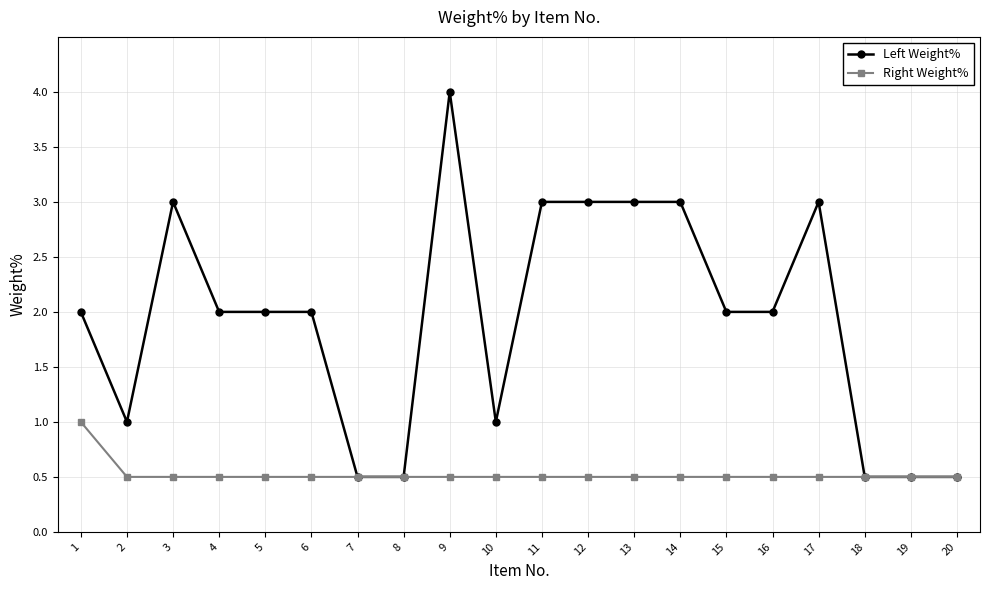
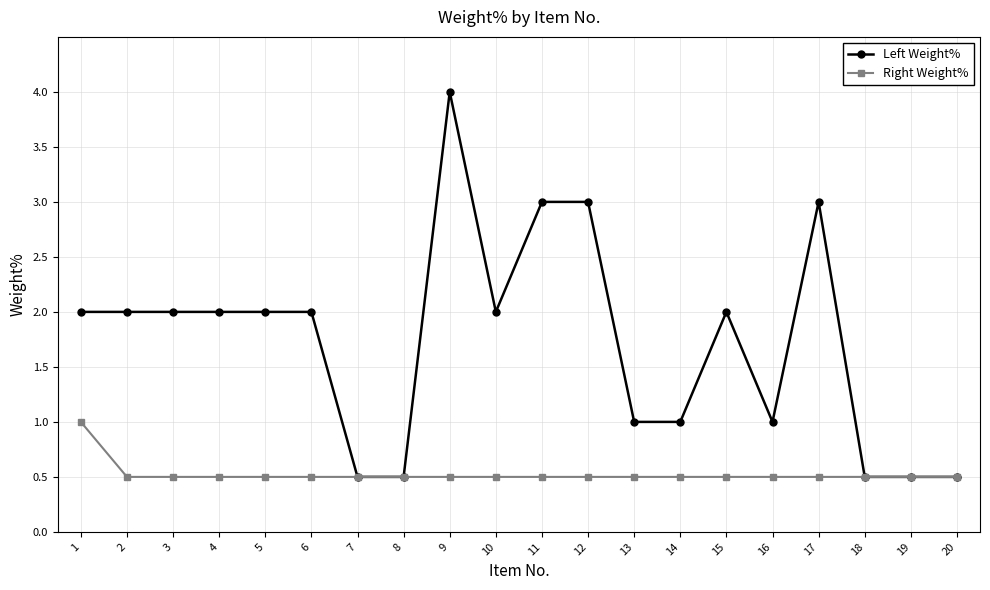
Left Weight%, 2: 1 -> 2
Left Weight%, 3: 3 -> 2
Left Weight%, 10: 1 -> 2
Left Weight%, 13: 3 -> 1
Left Weight%, 14: 3 -> 1
Left Weight%, 16: 2 -> 1
